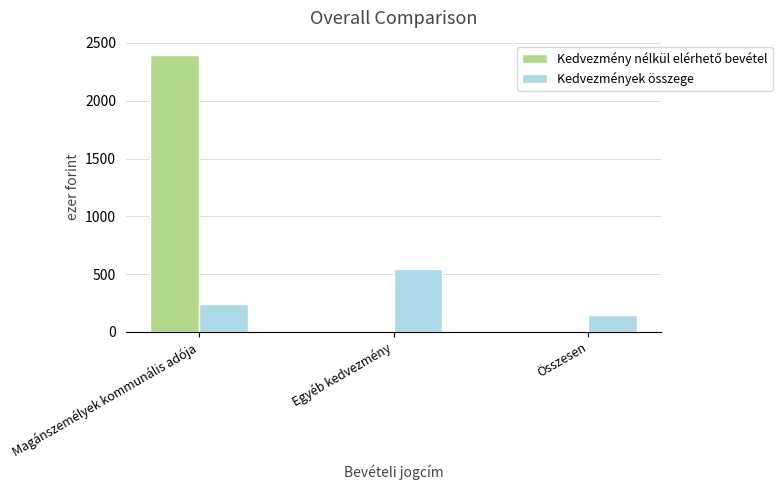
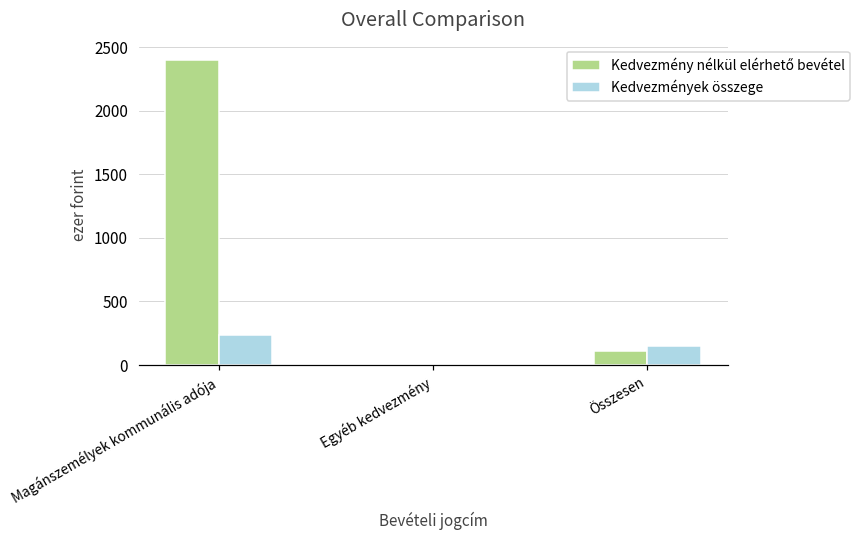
Kedvezmények összege, Egyéb kedvezmény: 550 -> 0
Kedvezmény nélkül elérhető bevétel, Összesen: 0 -> 110
